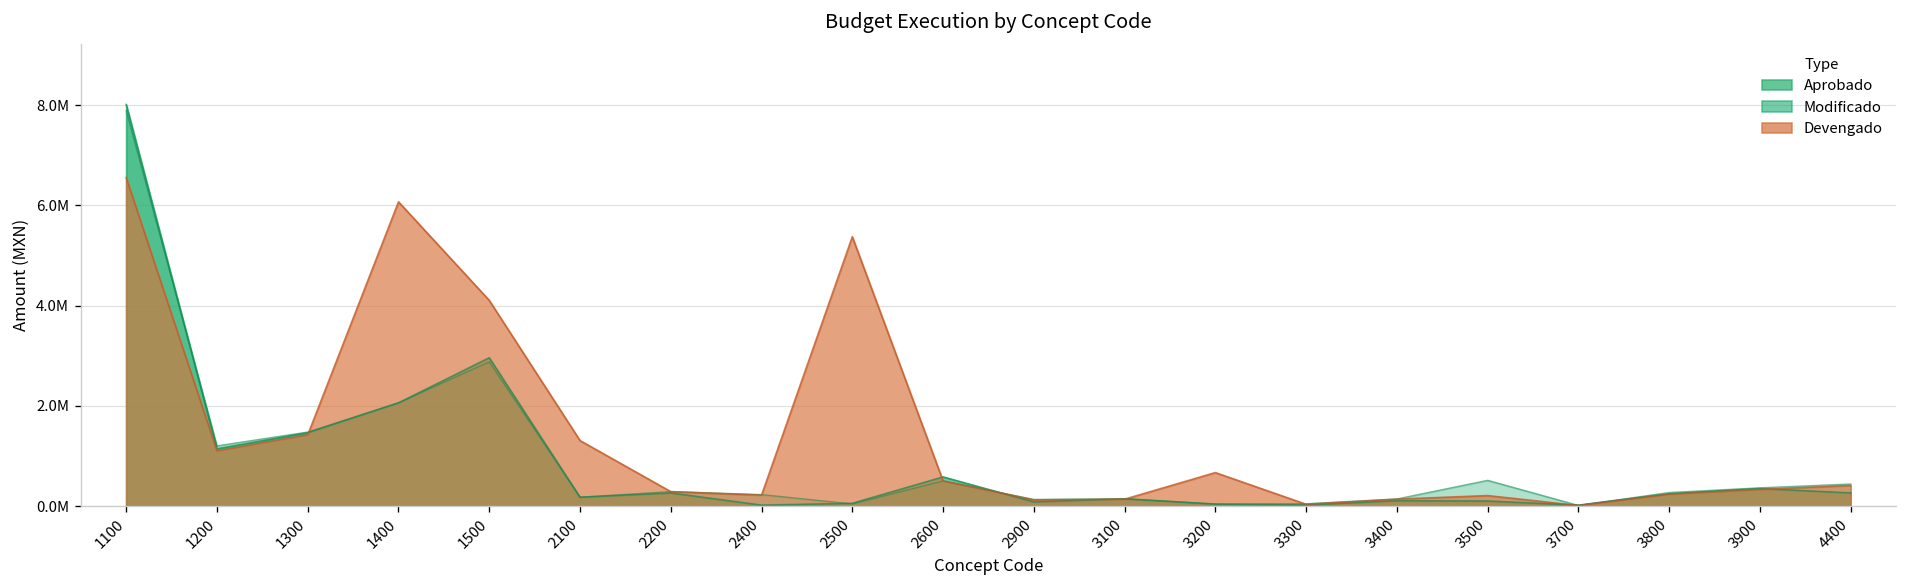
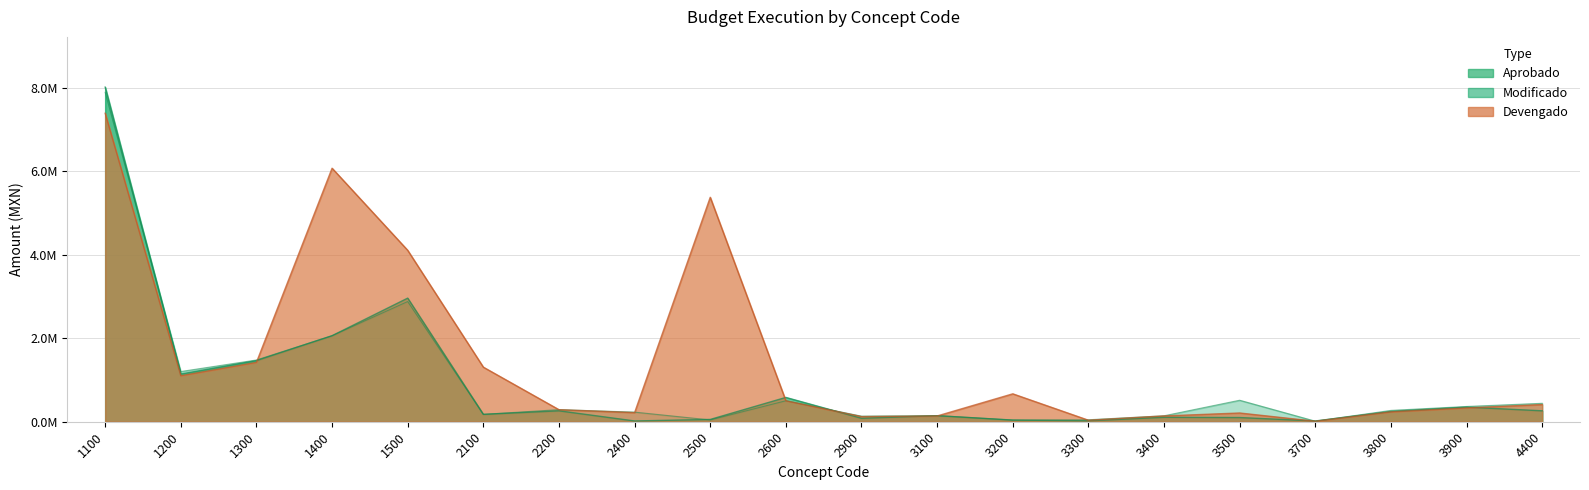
Devengado, 1100: 6600000 -> 7400000
